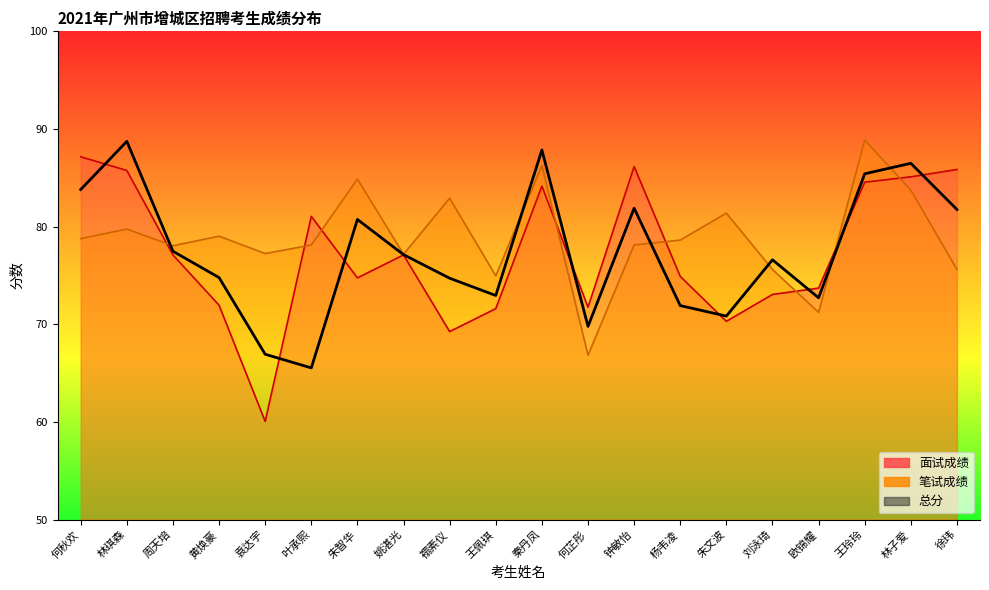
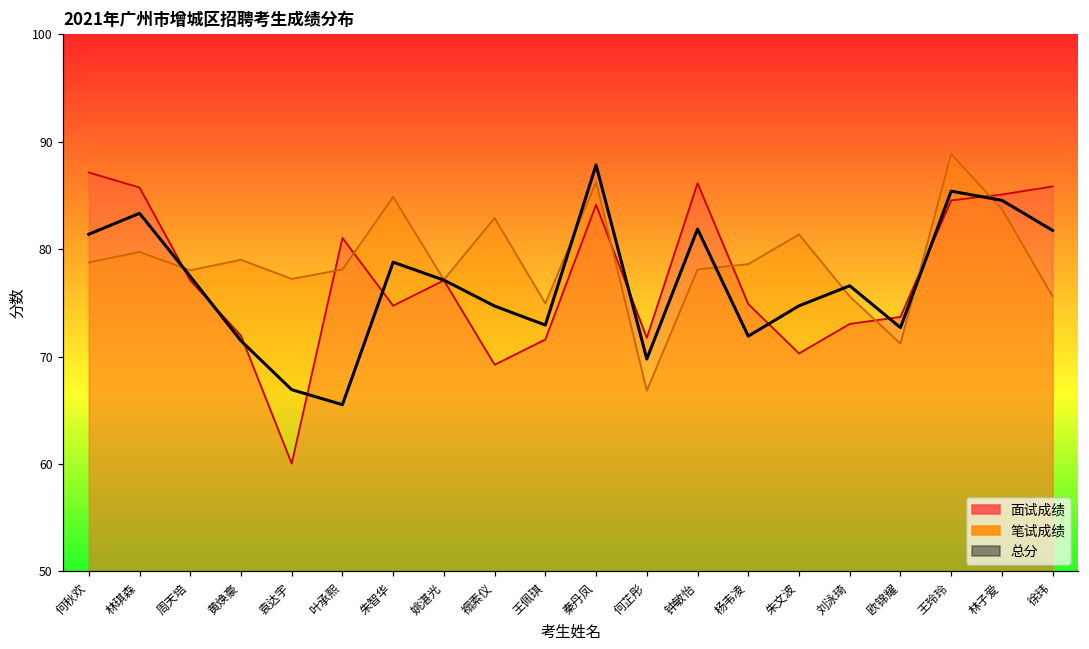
总分, 何秋欢: 84 -> 81
总分, 林琪森: 89 -> 83
总分, 黄焕豪: 75 -> 71
总分, 朱智华: 81 -> 79
总分, 朱文波: 71 -> 75
总分, 林子爱: 86 -> 85
